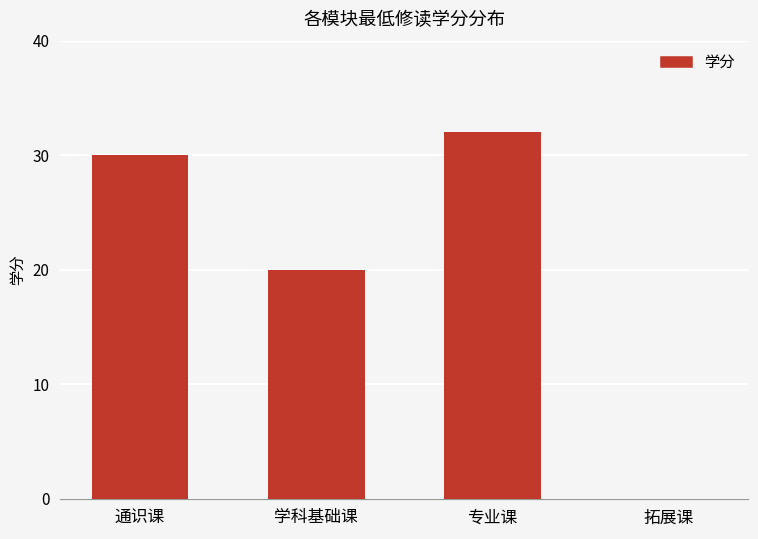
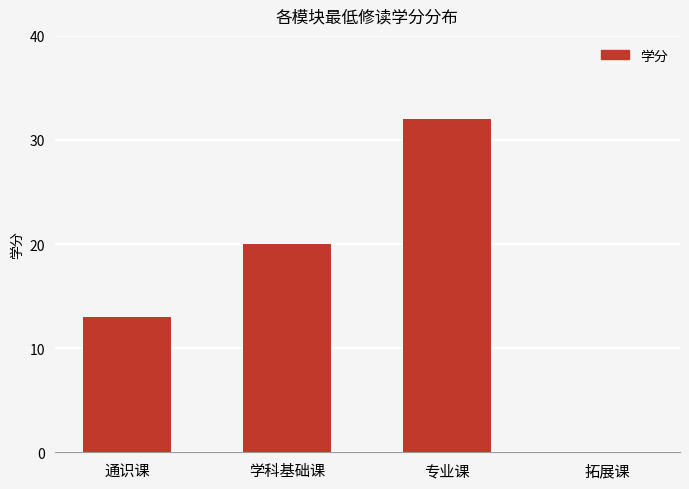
通识课: 30 -> 13
